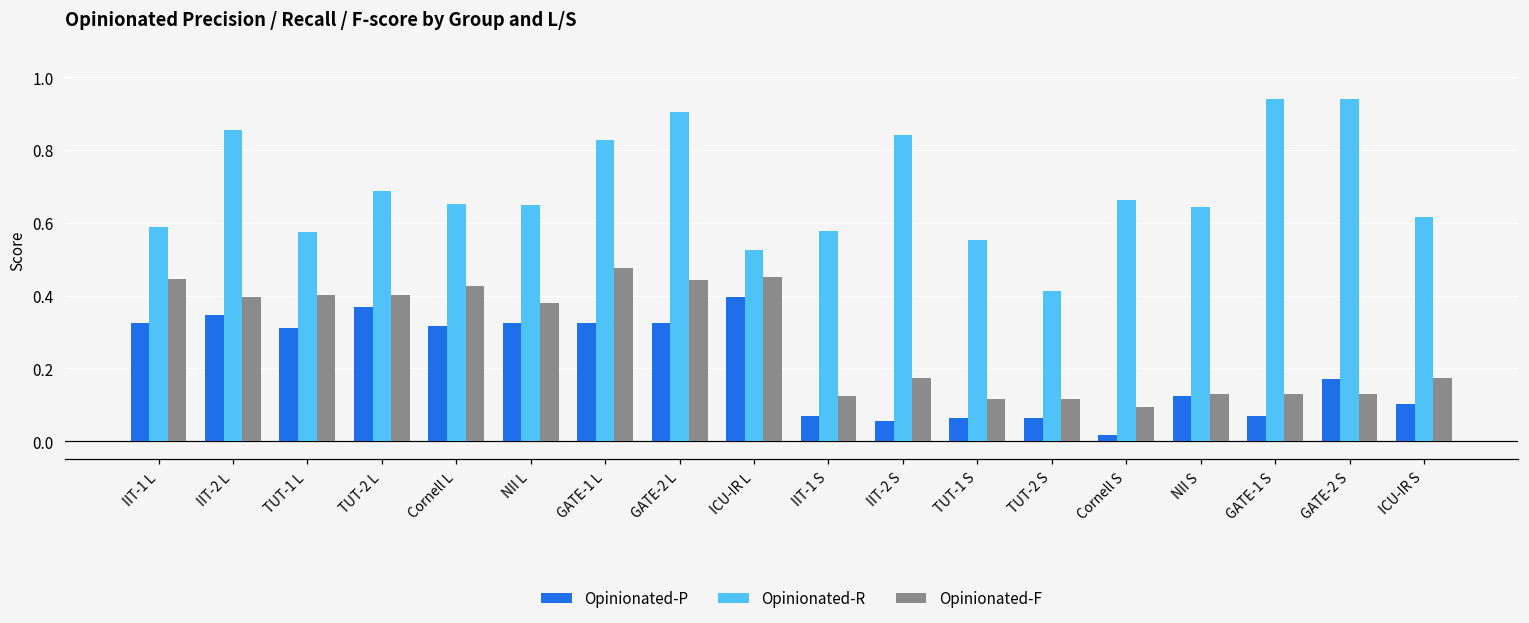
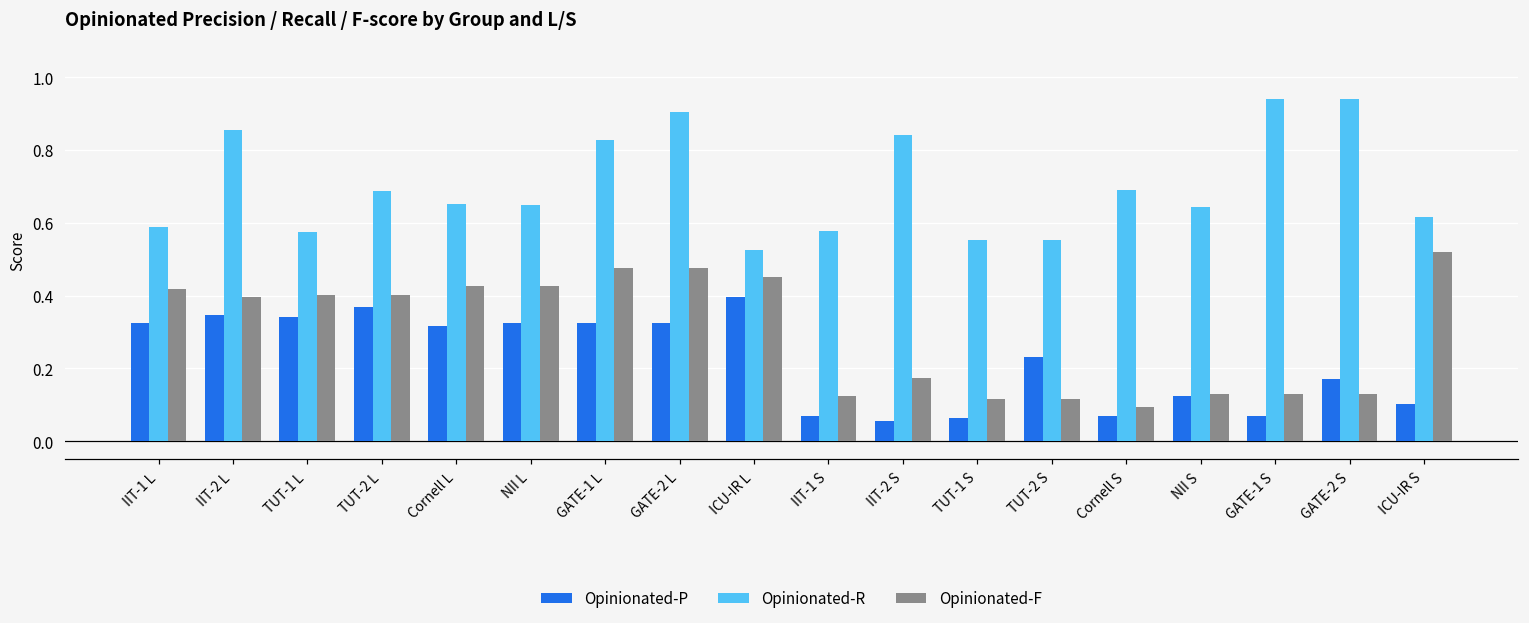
Opinionated-F, IIT-1 L: 0.45 -> 0.42
Opinionated-P, TUT-1 L: 0.31 -> 0.34
Opinionated-F, NII L: 0.38 -> 0.43
Opinionated-F, GATE-2 L: 0.44 -> 0.48
Opinionated-P, TUT-2 S: 0.07 -> 0.23
Opinionated-R, TUT-2 S: 0.41 -> 0.55
Opinionated-P, Cornell S: 0.02 -> 0.07
Opinionated-R, Cornell S: 0.66 -> 0.69
Opinionated-F, ICU-IR S: 0.18 -> 0.52
